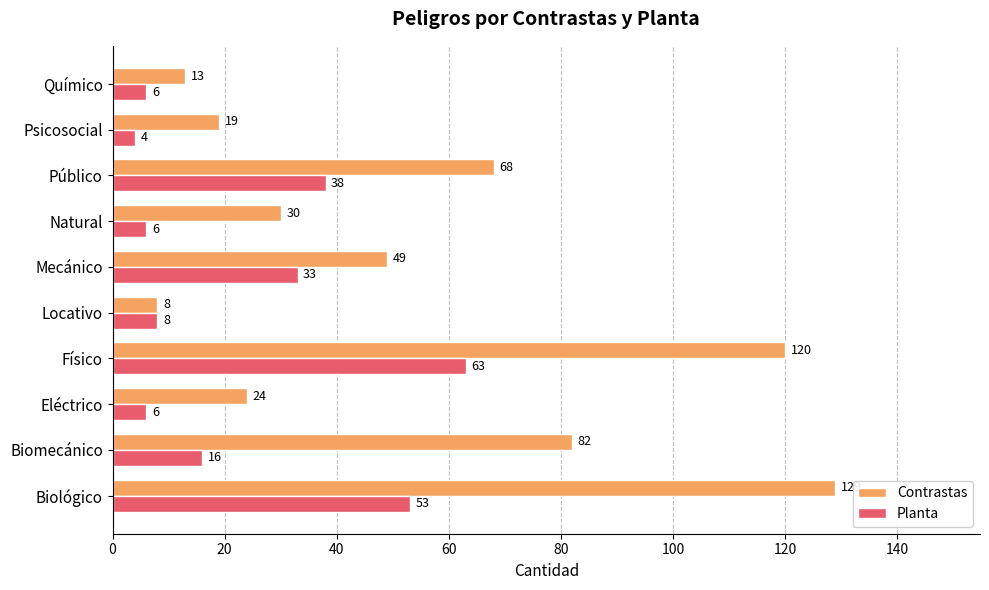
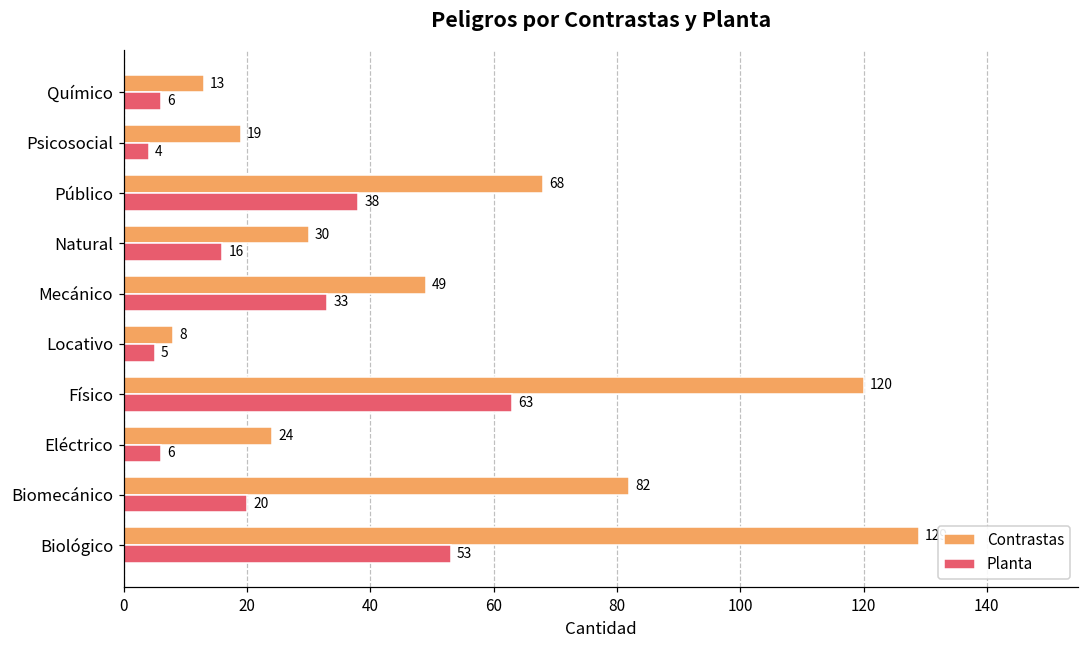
Planta, Natural: 6 -> 16
Planta, Locativo: 8 -> 5
Planta, Biomecánico: 16 -> 20
